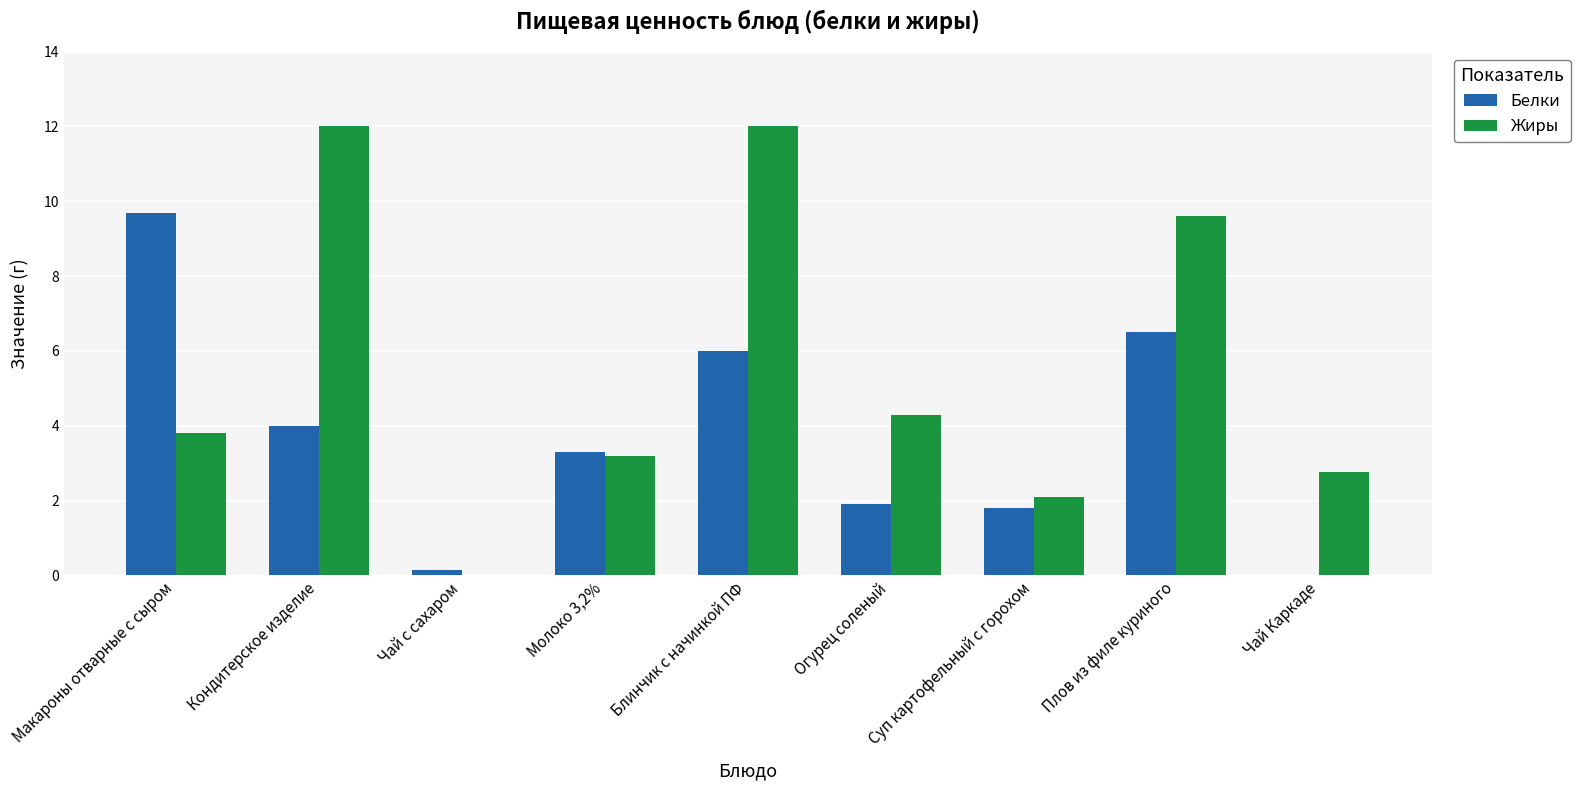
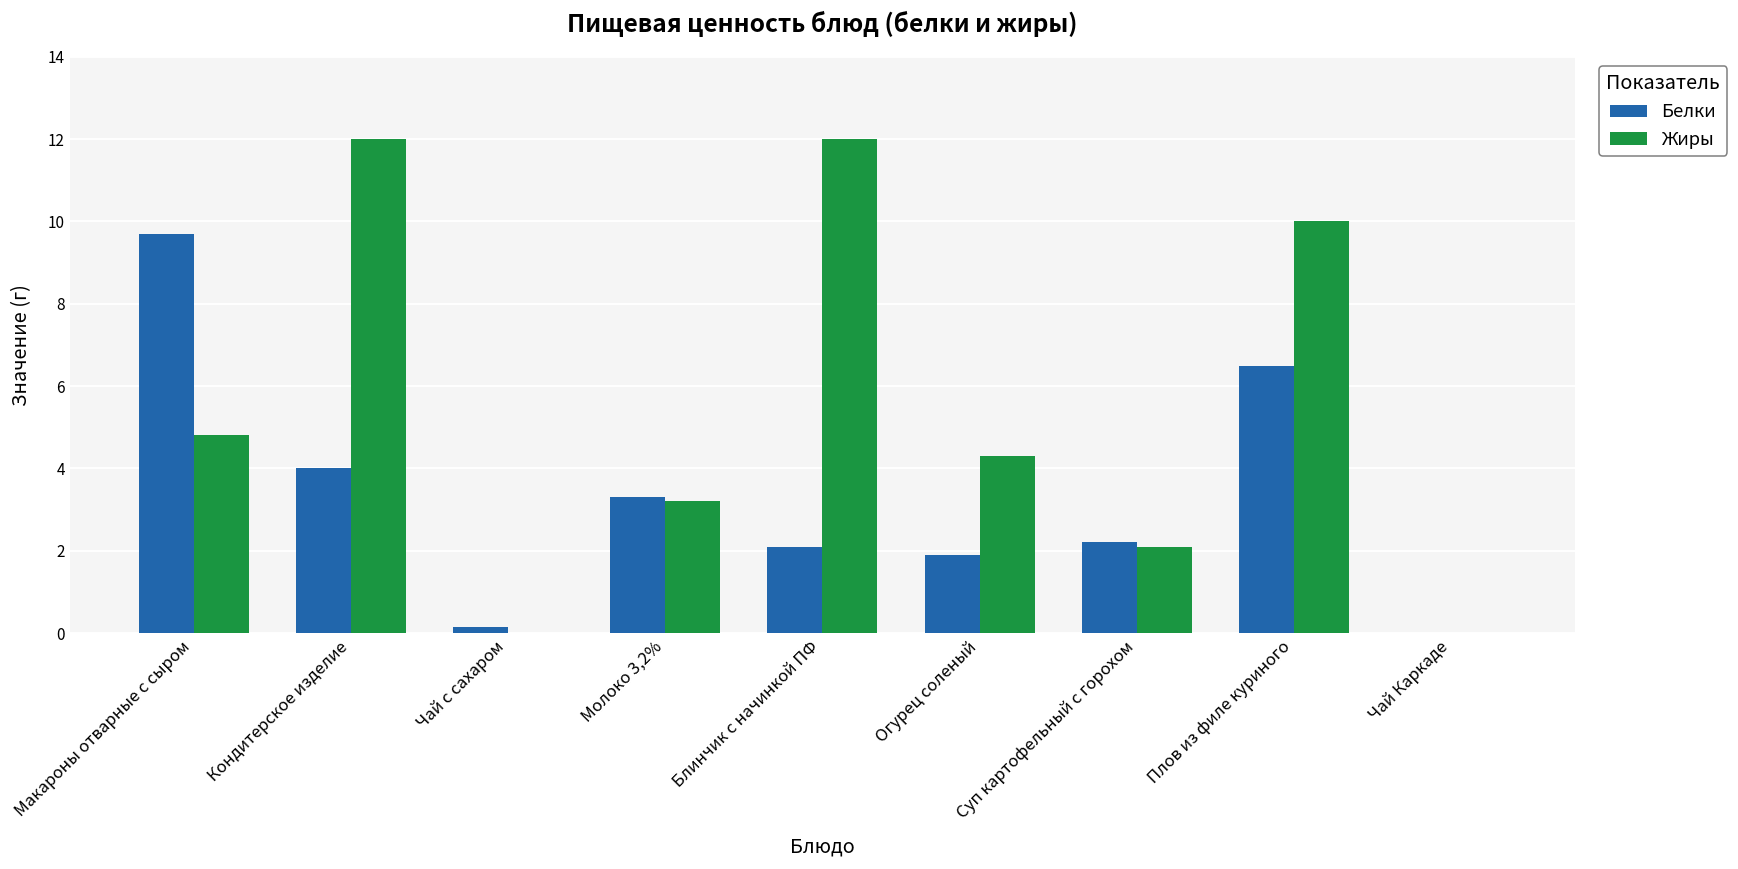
Жиры, Макароны отварные с сыром: 3.8 -> 4.8
Белки, Блинчик с начинкой ПФ: 6.0 -> 2.1
Белки, Суп картофельный с горохом: 1.8 -> 2.2
Жиры, Плов из филе куриного: 9.6 -> 10.0
Жиры, Чай Каркаде: 2.8 -> 0.0
